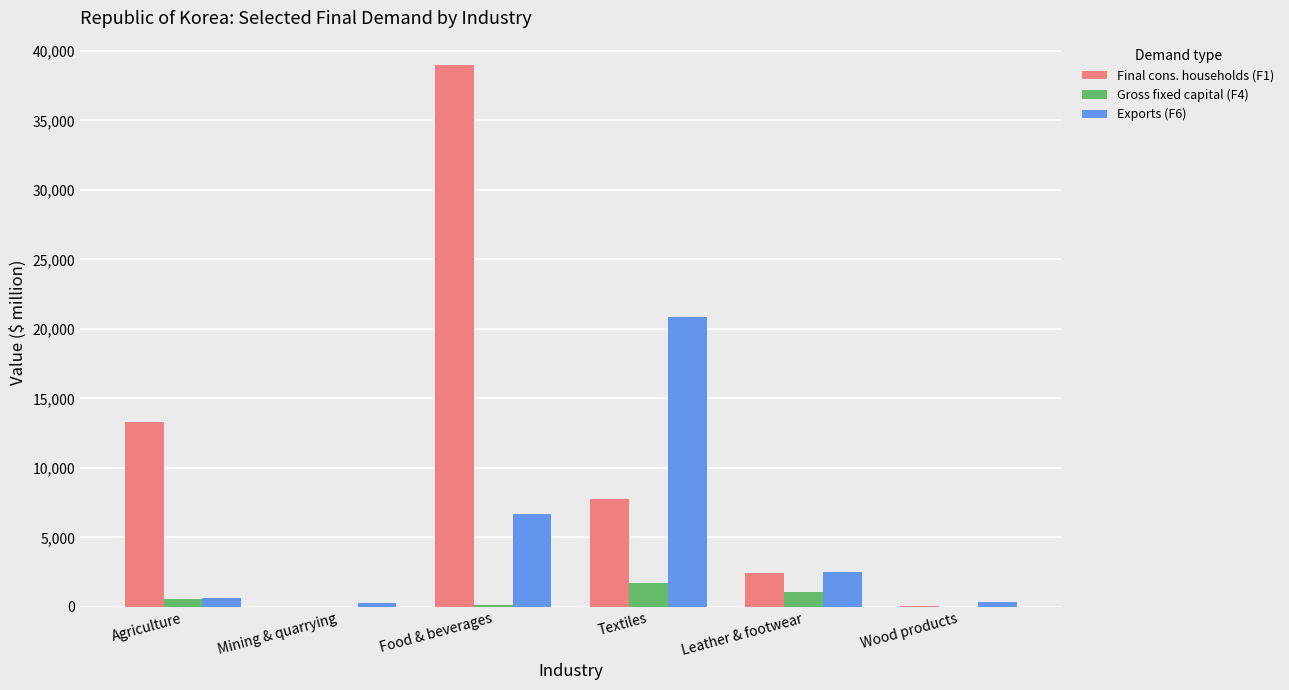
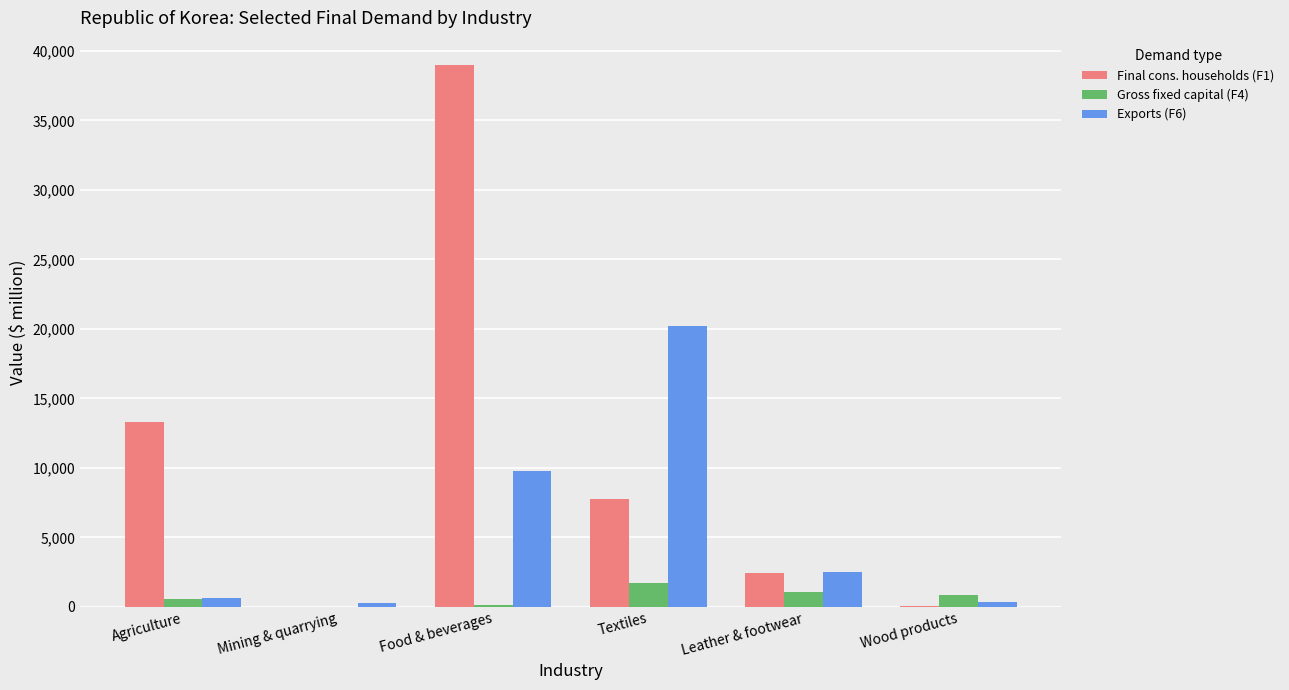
Exports (F6), Food & beverages: 6,700 -> 9,800
Exports (F6), Textiles: 20,900 -> 20,200
Gross fixed capital (F4), Wood products: 0 -> 900
